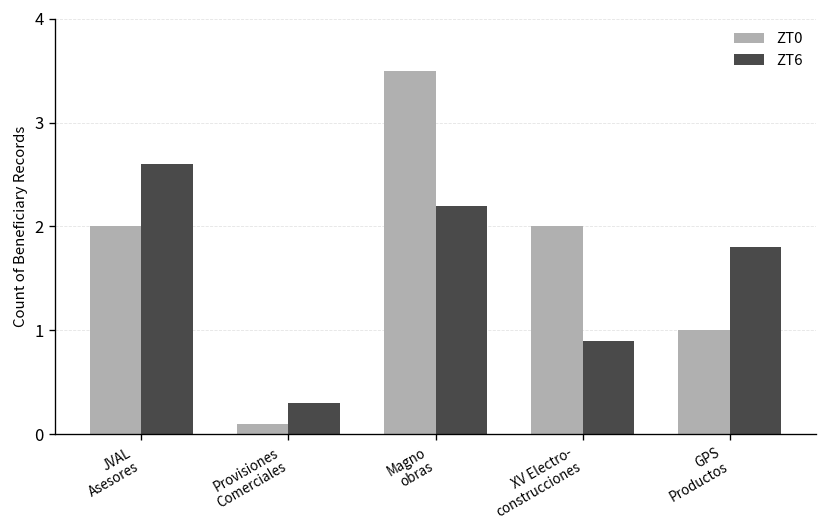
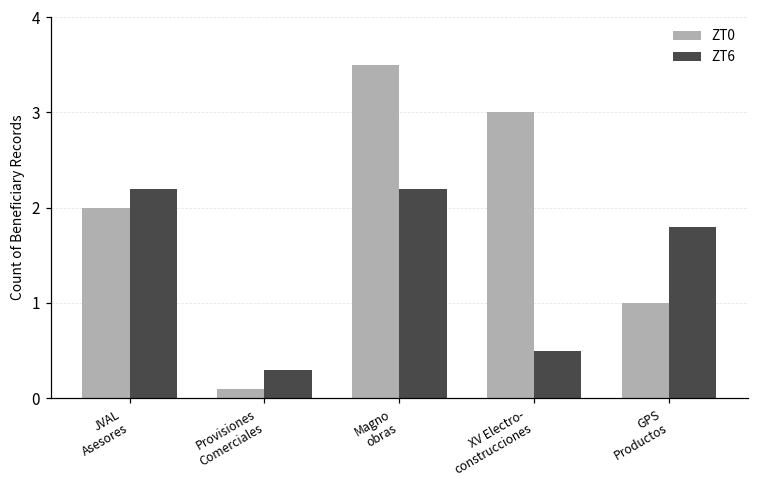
ZT6, JVAL Asesores: 2.6 -> 2.2
ZT0, XV Electro- construcciones: 2 -> 3
ZT6, XV Electro- construcciones: 0.9 -> 0.5
